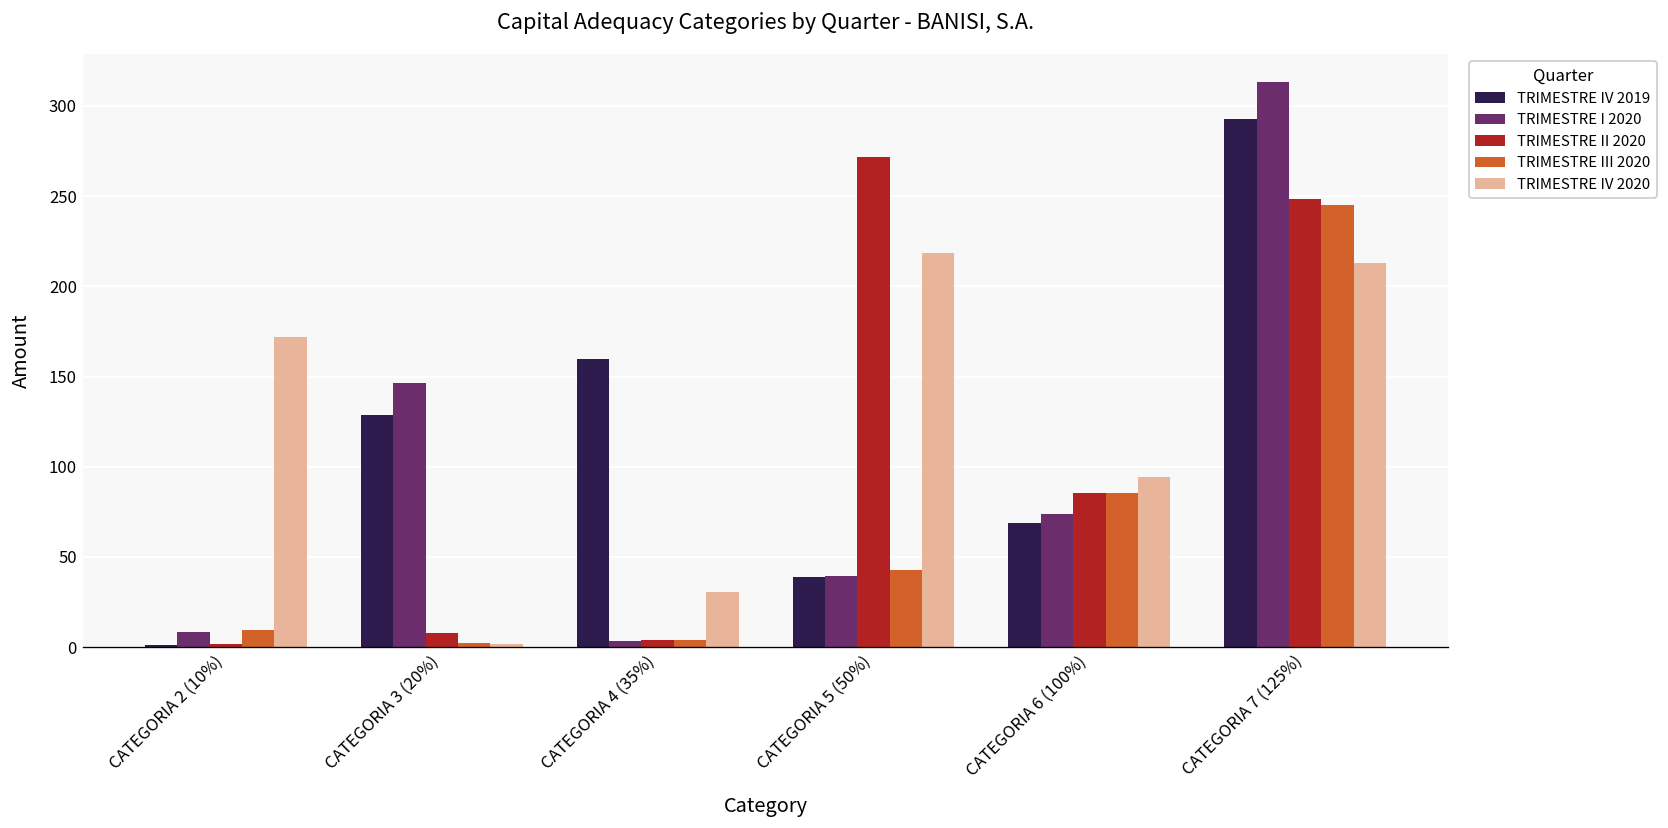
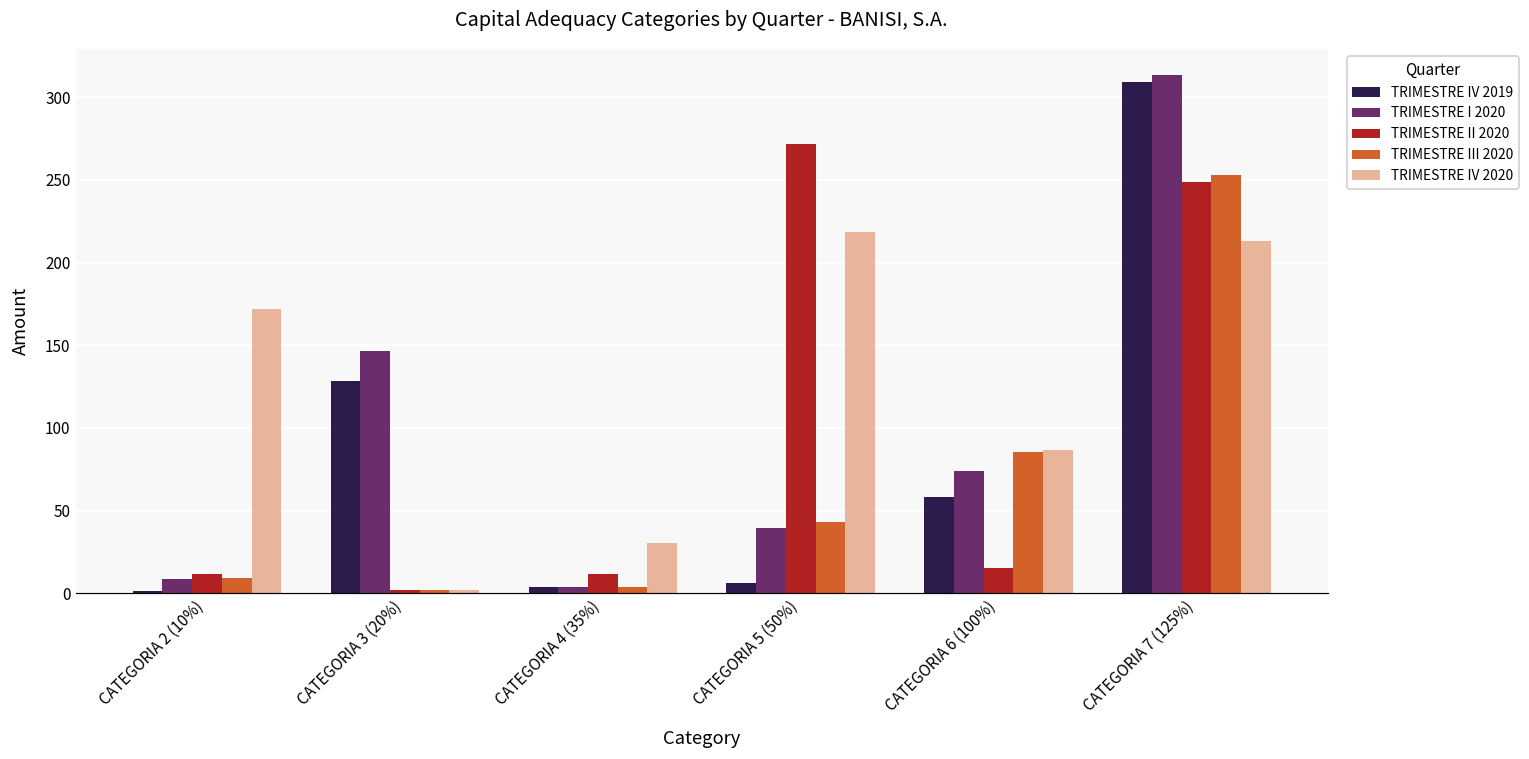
TRIMESTRE II 2020, CATEGORIA 2 (10%): 2 -> 12
TRIMESTRE II 2020, CATEGORIA 3 (20%): 8 -> 2
TRIMESTRE IV 2019, CATEGORIA 4 (35%): 160 -> 4
TRIMESTRE II 2020, CATEGORIA 4 (35%): 4 -> 12
TRIMESTRE IV 2019, CATEGORIA 5 (50%): 39 -> 6
TRIMESTRE IV 2019, CATEGORIA 6 (100%): 69 -> 58
TRIMESTRE II 2020, CATEGORIA 6 (100%): 85 -> 15
TRIMESTRE IV 2020, CATEGORIA 6 (100%): 94 -> 87
TRIMESTRE IV 2019, CATEGORIA 7 (125%): 293 -> 309
TRIMESTRE III 2020, CATEGORIA 7 (125%): 245 -> 253
